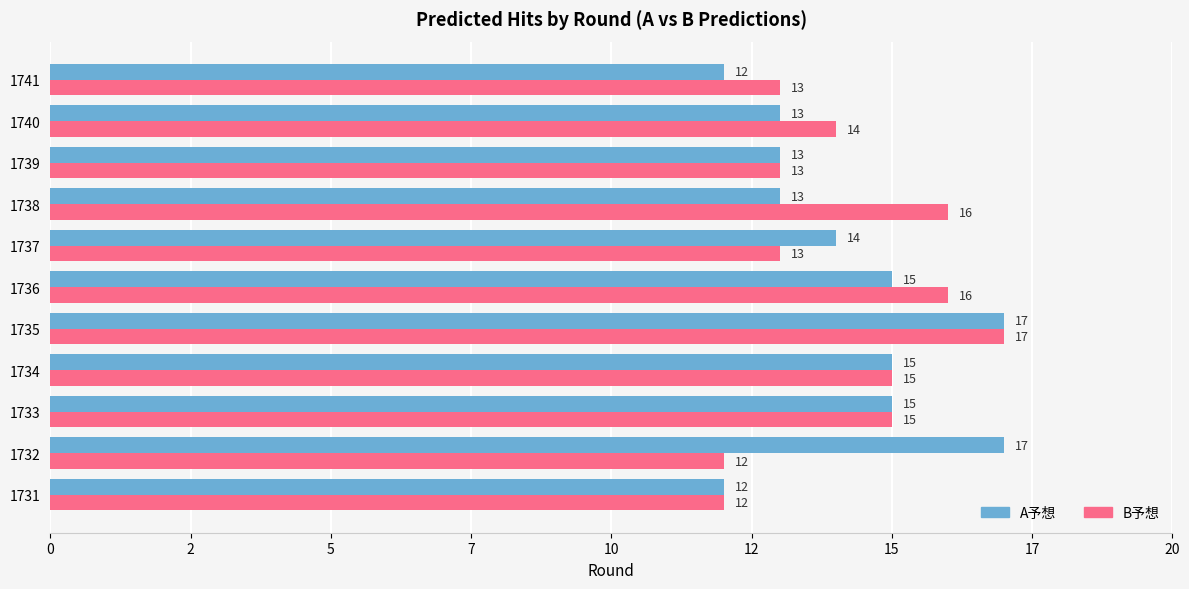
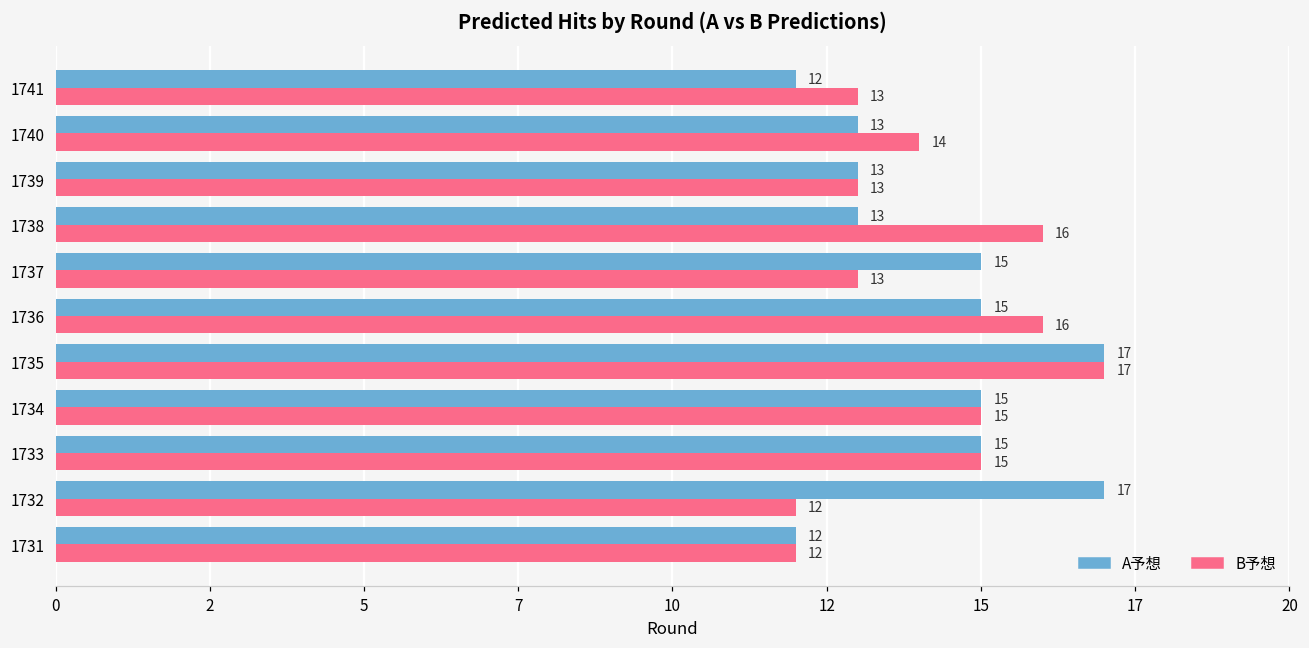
A予想, 1737: 14 -> 15
